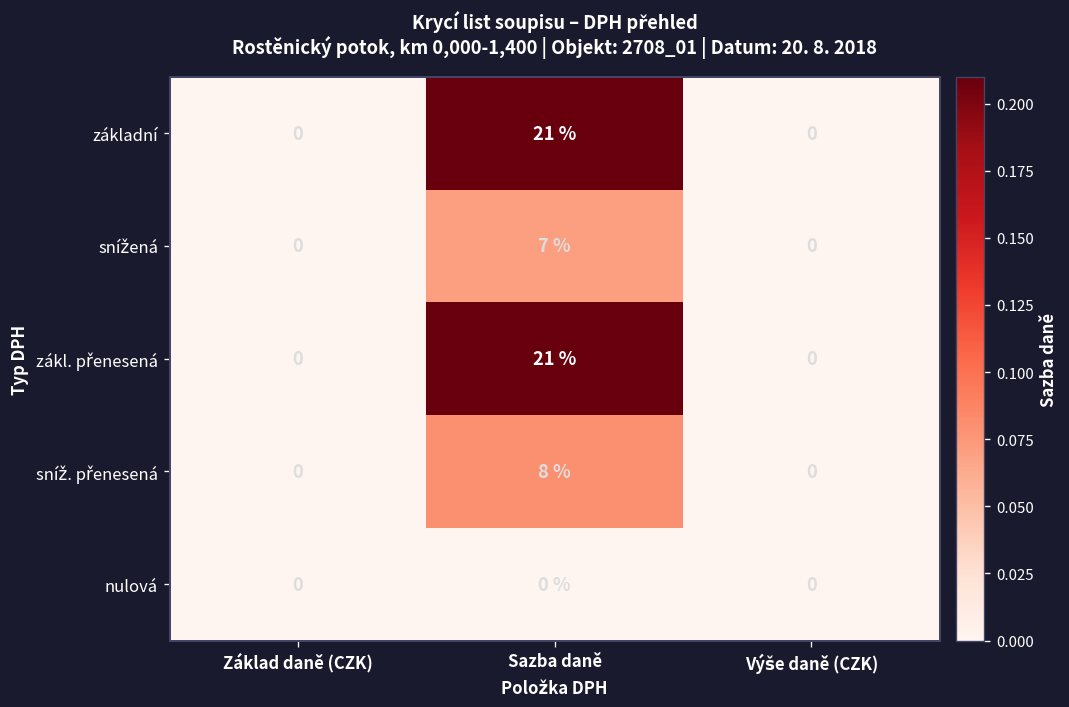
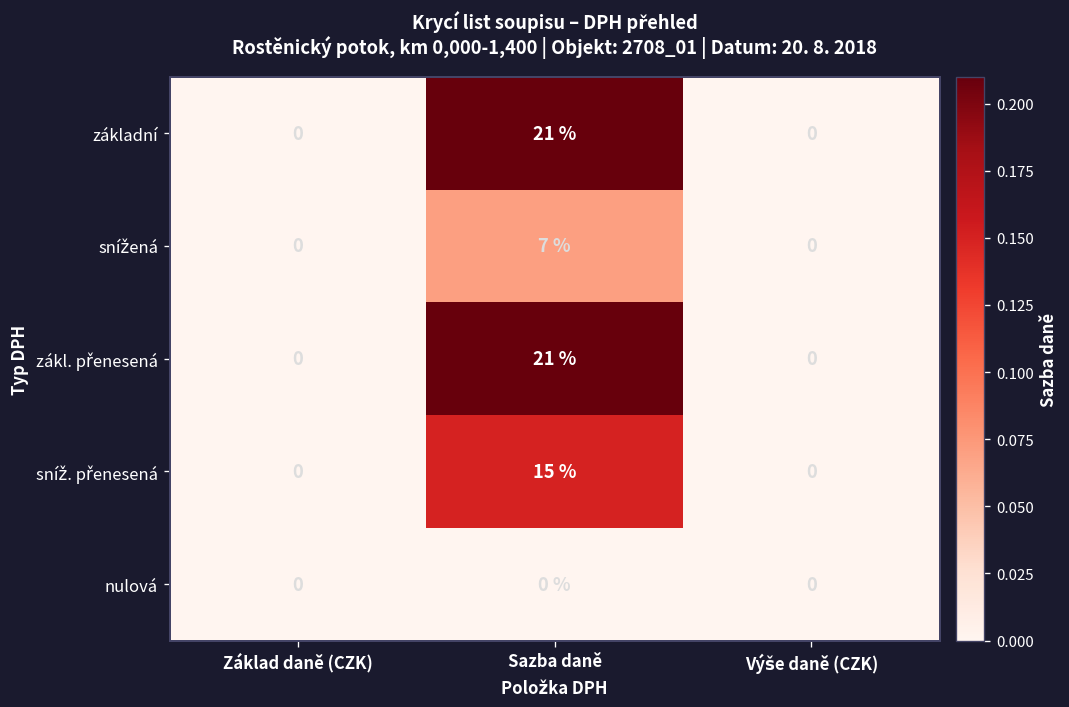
sníž. přenesená, Sazba daně: 8 % -> 15 %
